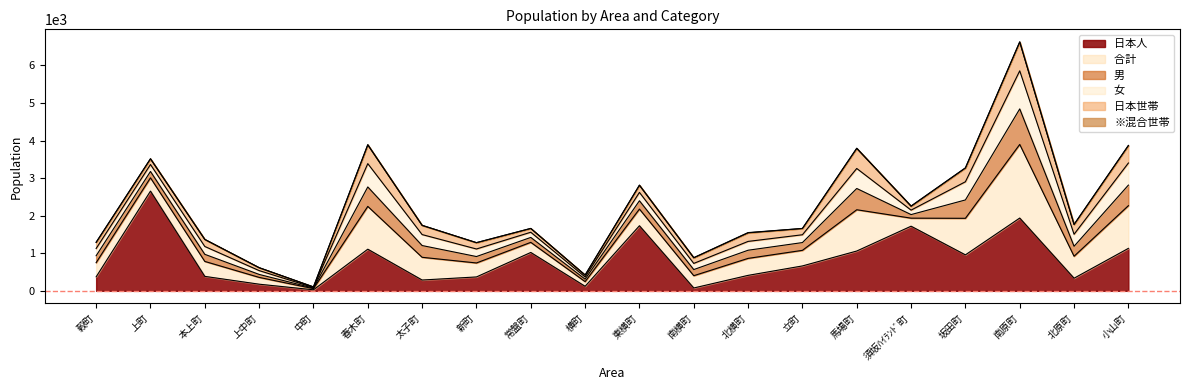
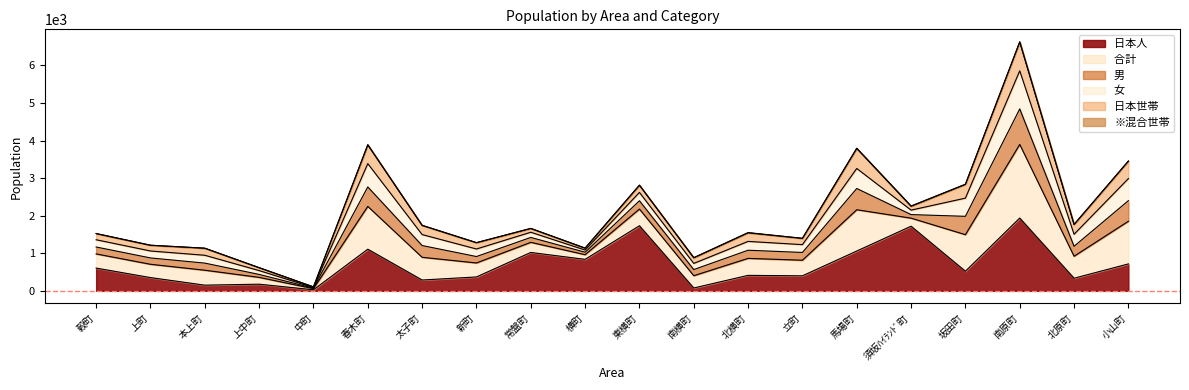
日本人, 穀町: 400 -> 600
日本人, 上町: 2700 -> 400
日本人, 本上町: 400 -> 200
日本人, 横町: 100 -> 800
日本人, 立町: 700 -> 400
日本人, 坂田町: 1000 -> 500
日本人, 小山町: 1100 -> 700
